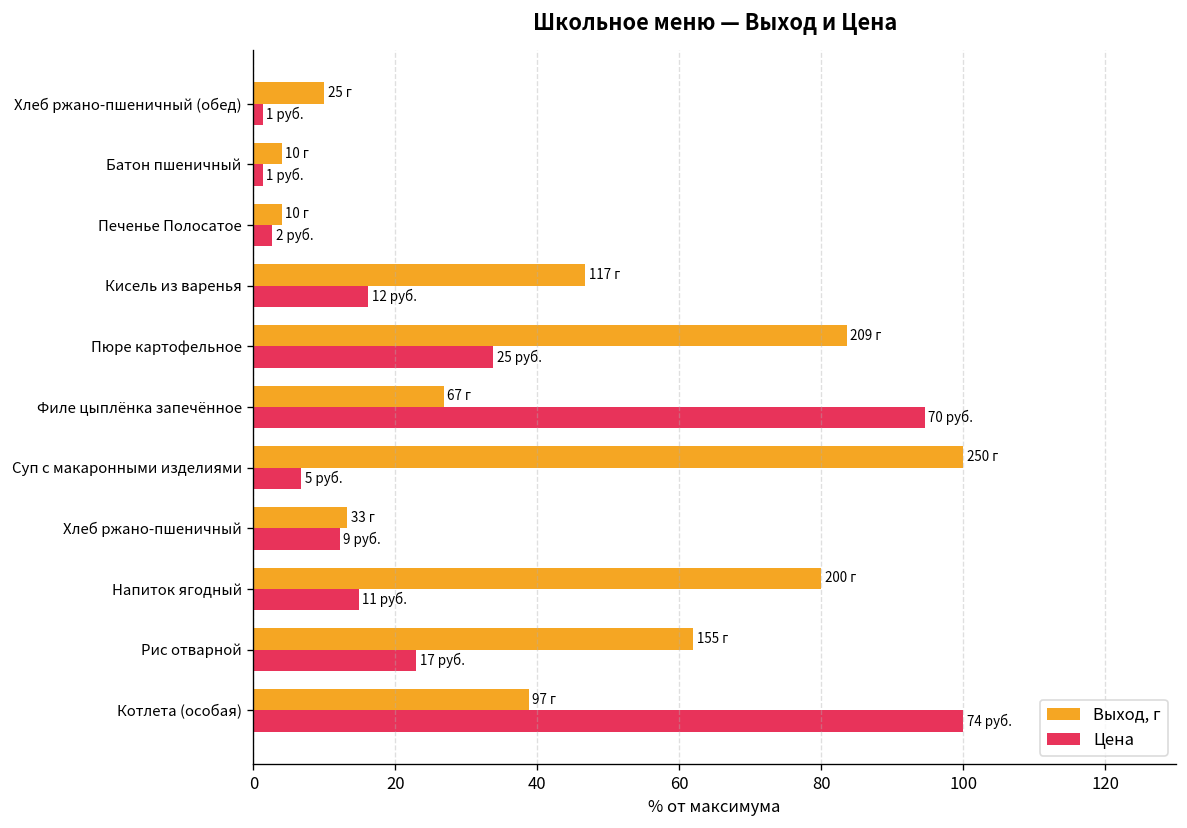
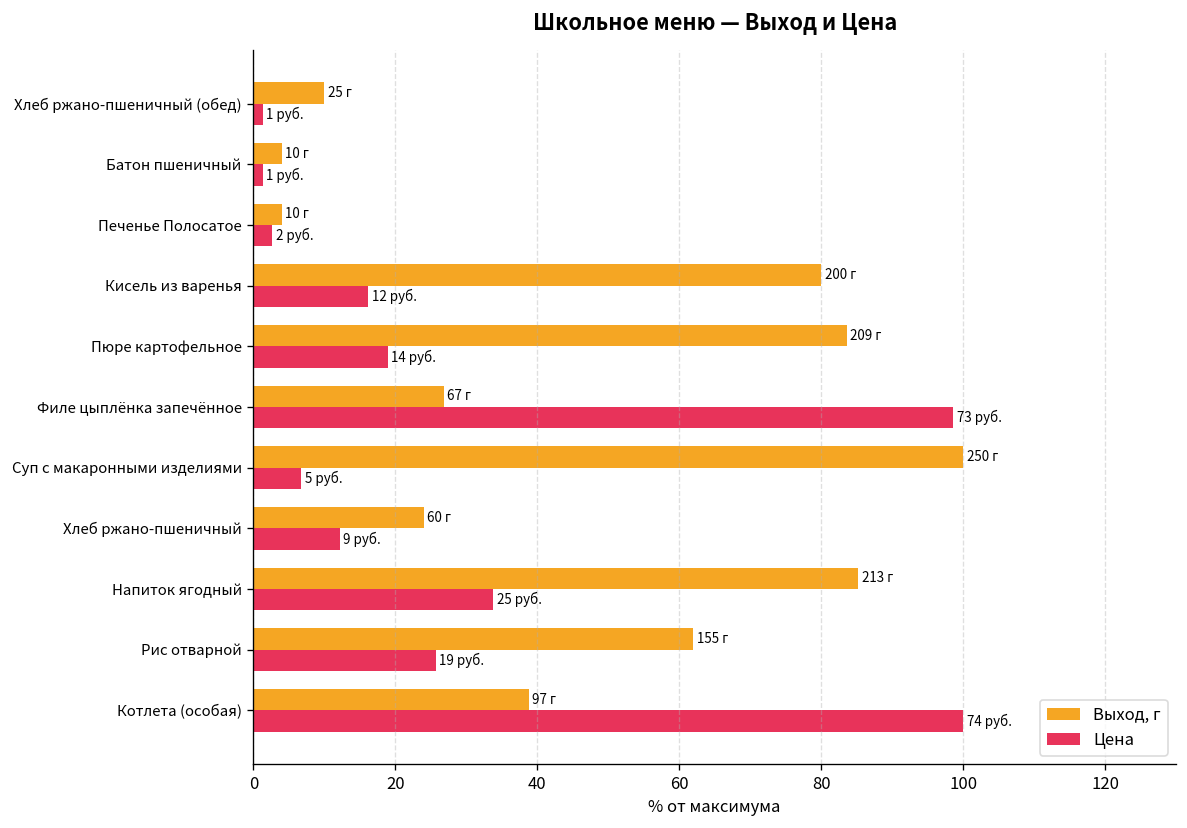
Выход, г, Кисель из варенья: 117 -> 200
Цена, Пюре картофельное: 25 -> 14
Цена, Филе цыплёнка запечённое: 70 -> 73
Выход, г, Хлеб ржано-пшеничный: 33 -> 60
Выход, г, Напиток ягодный: 200 -> 213
Цена, Напиток ягодный: 11 -> 25
Цена, Рис отварной: 17 -> 19
